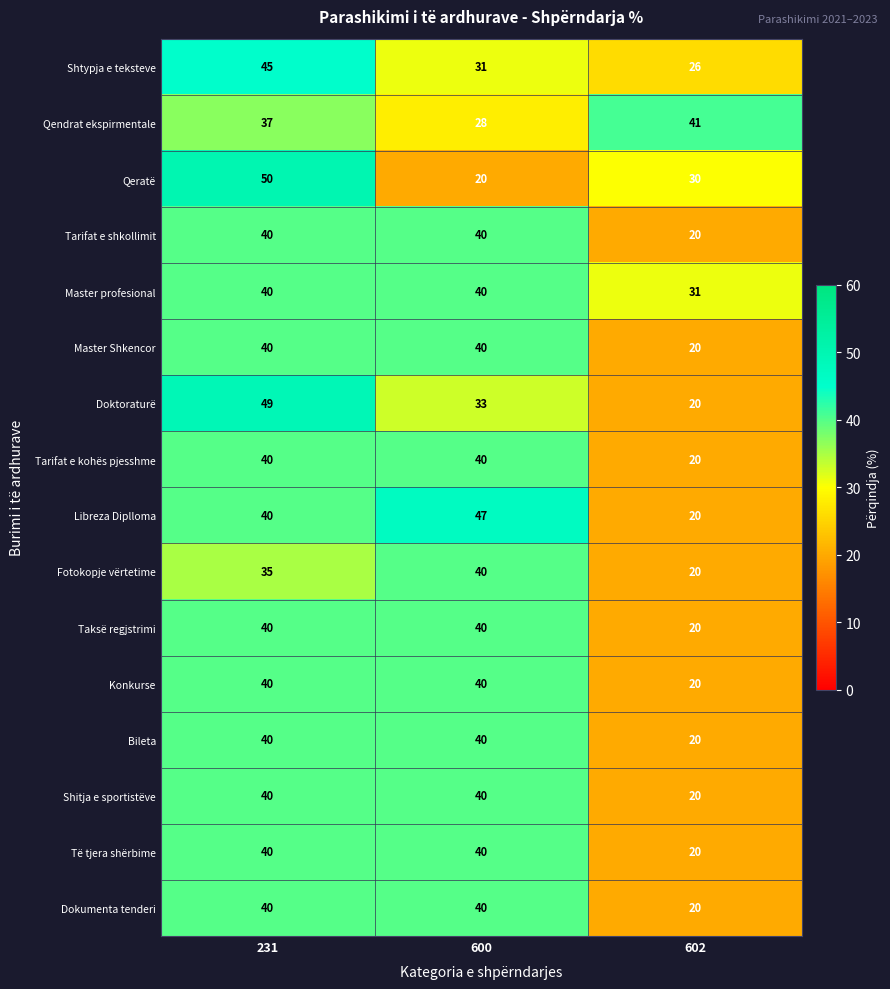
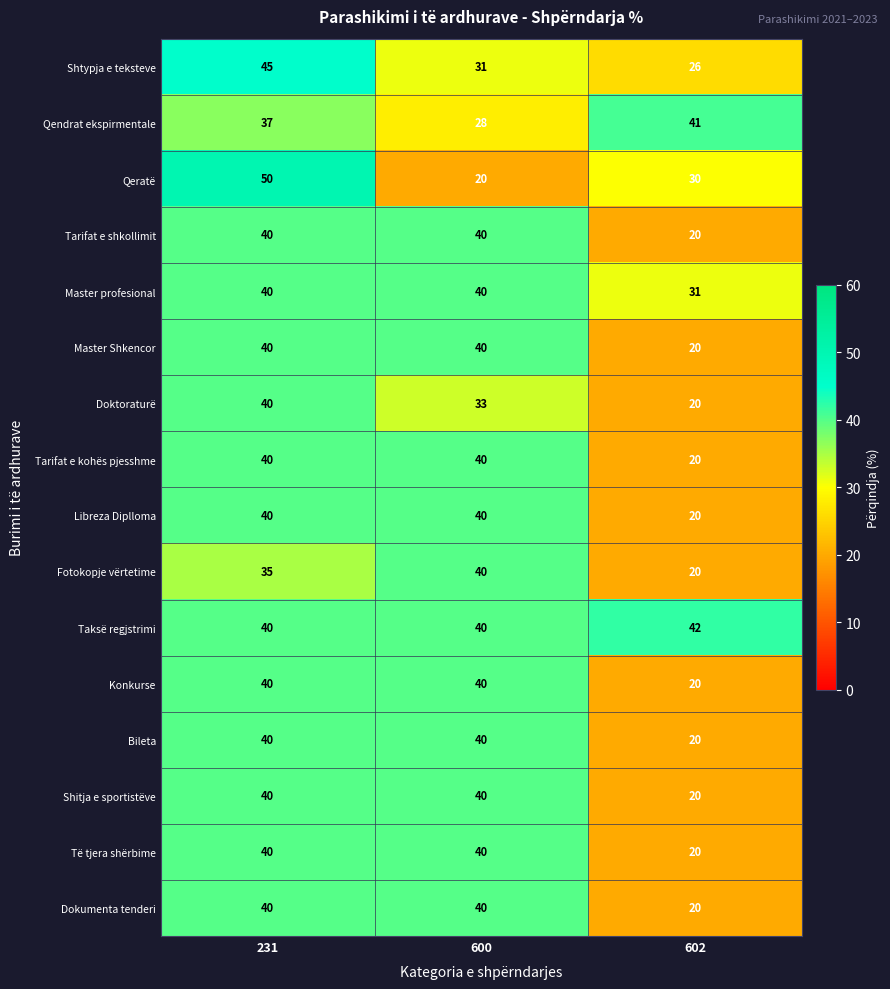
Doktoraturë, 231: 49 -> 40
Libreza Diplloma, 600: 47 -> 40
Taksë regjstrimi, 602: 20 -> 42
